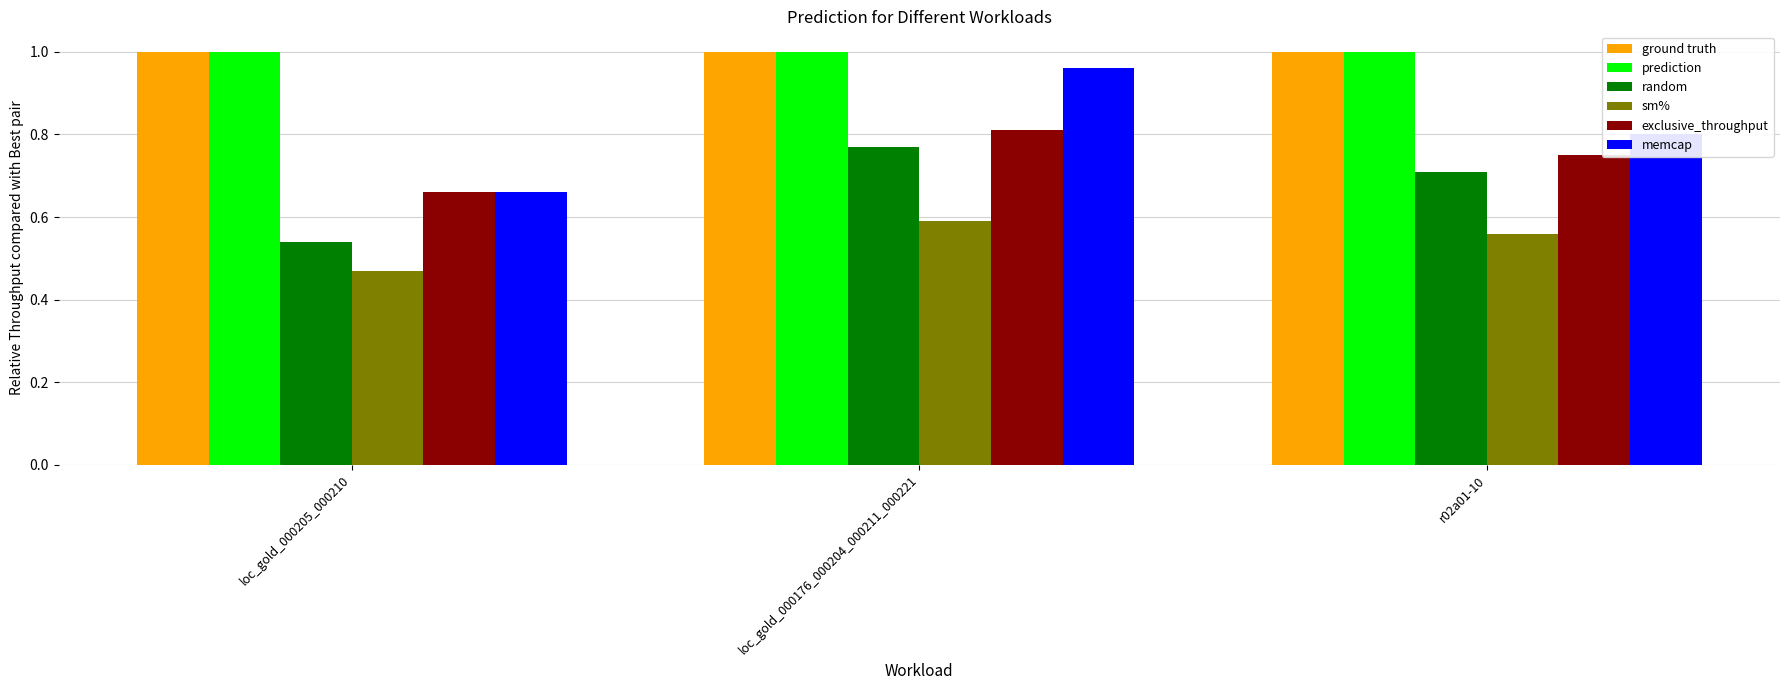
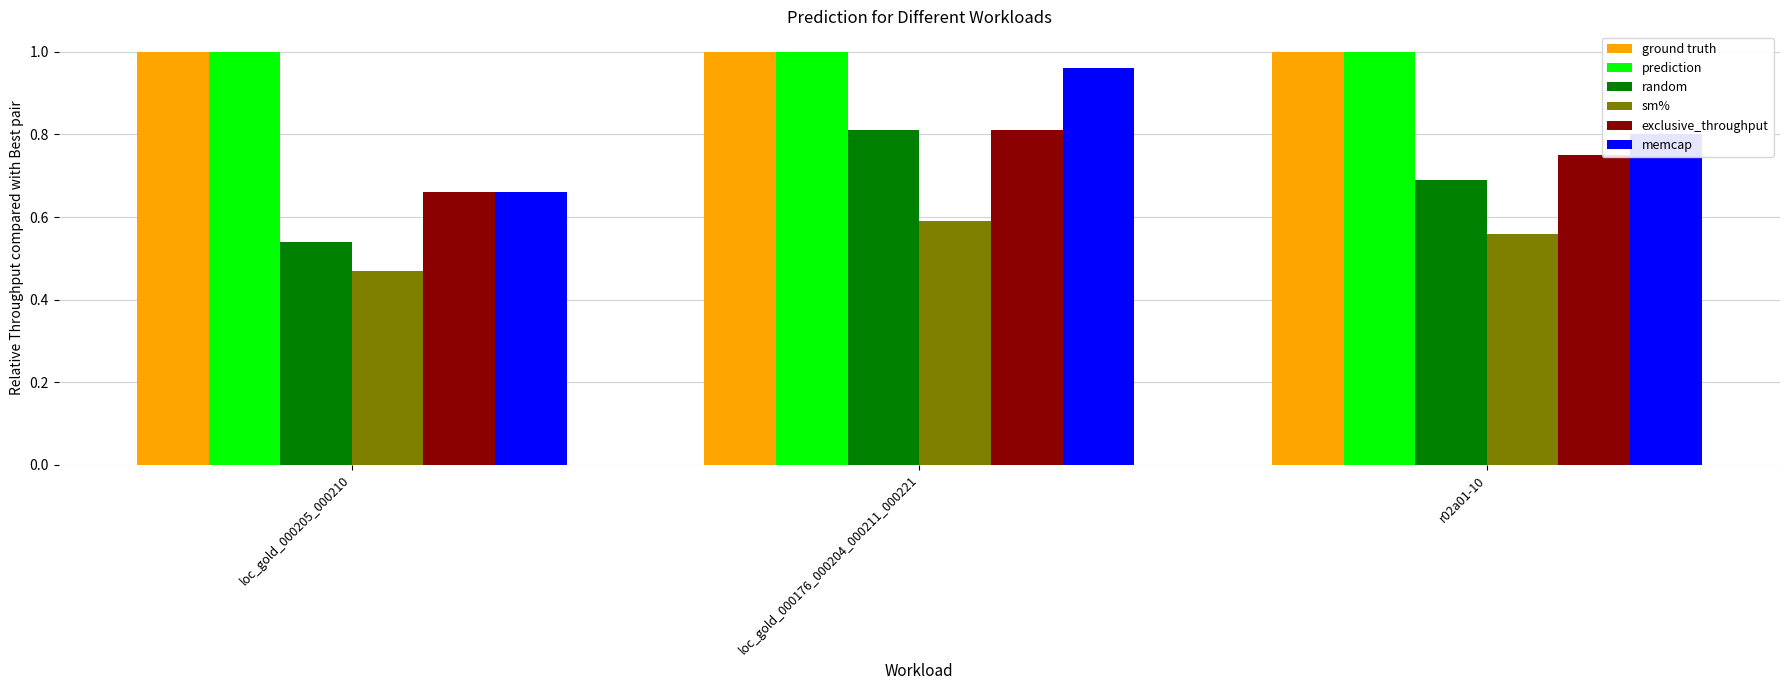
random, loc_gold_000176_000204_000211_000221: 0.77 -> 0.81
random, r02a01-10: 0.71 -> 0.69
